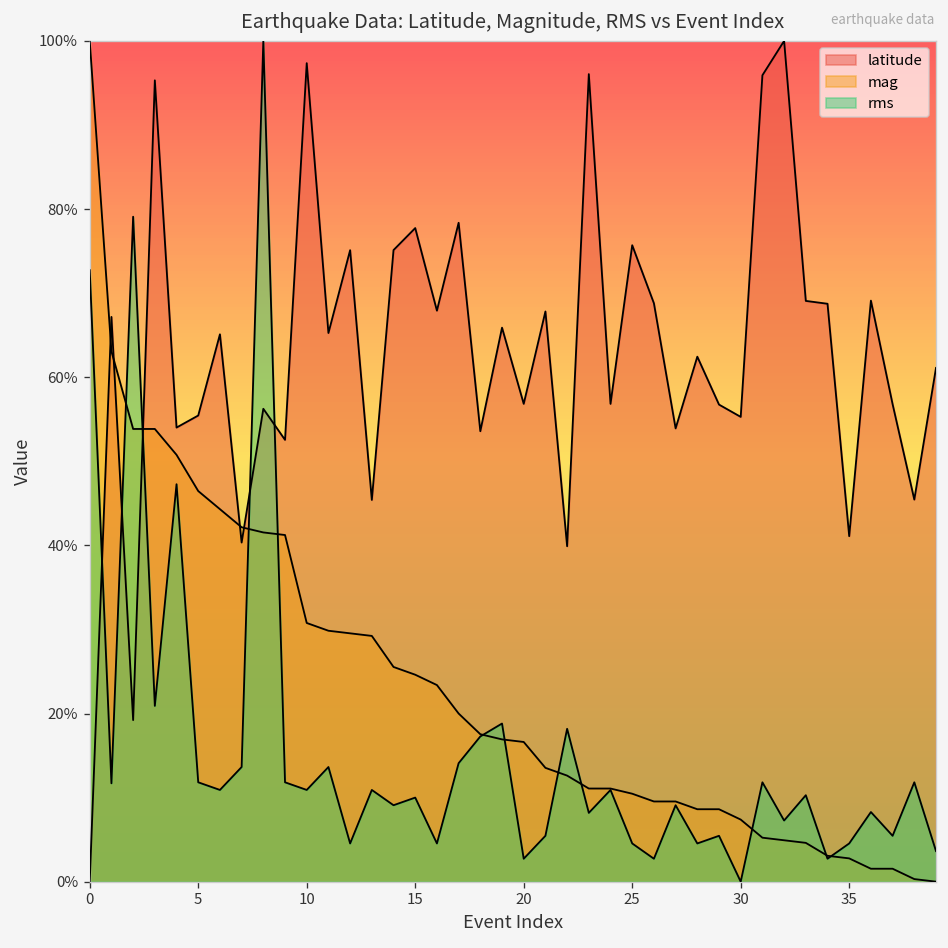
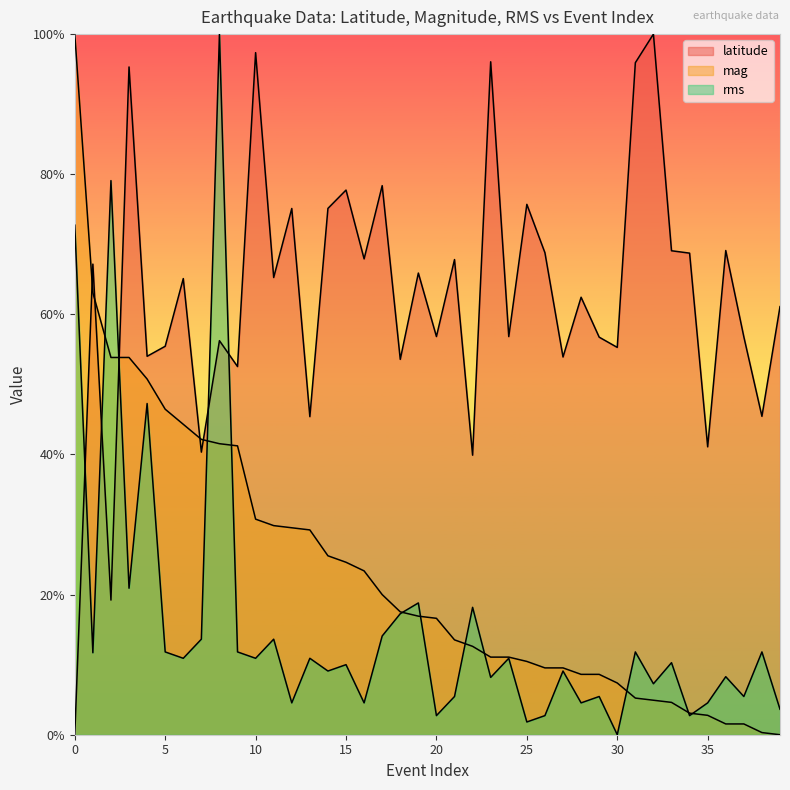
rms, 25: 5% -> 2%
